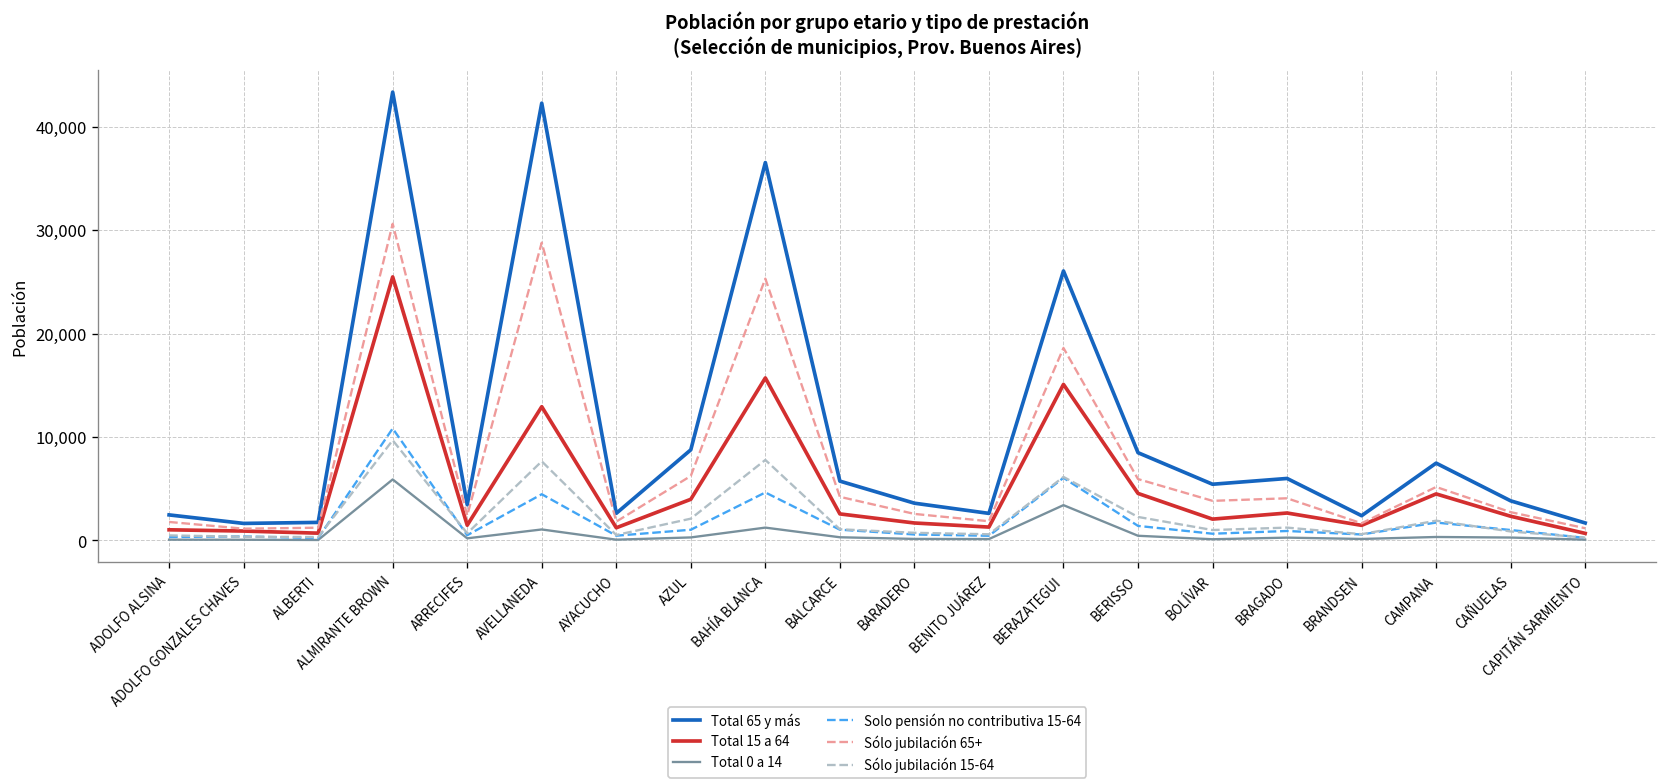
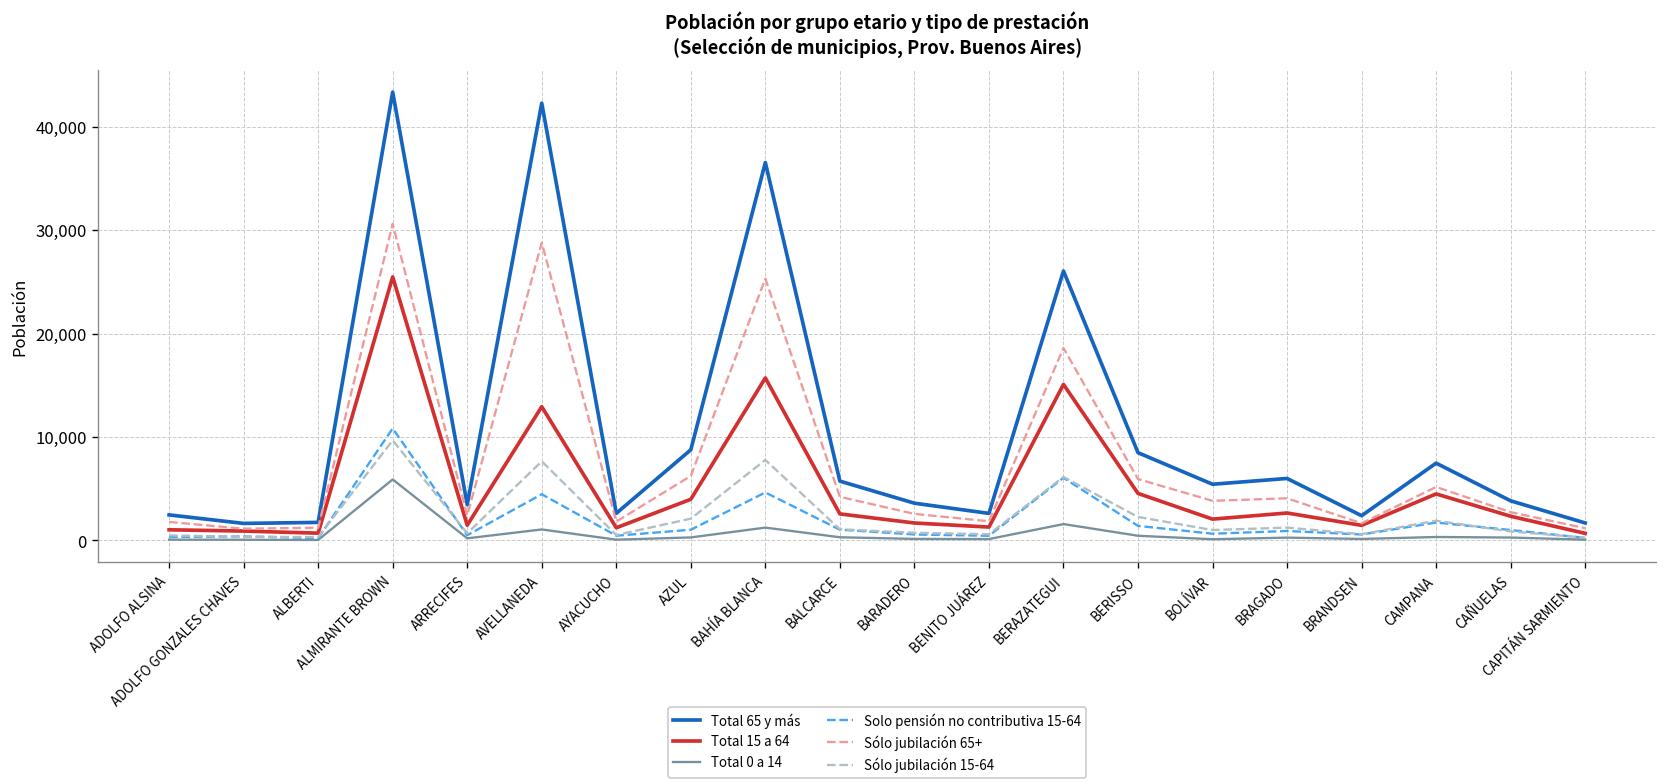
Total 0 a 14, BERAZATEGUI: 3,000 -> 2,000
